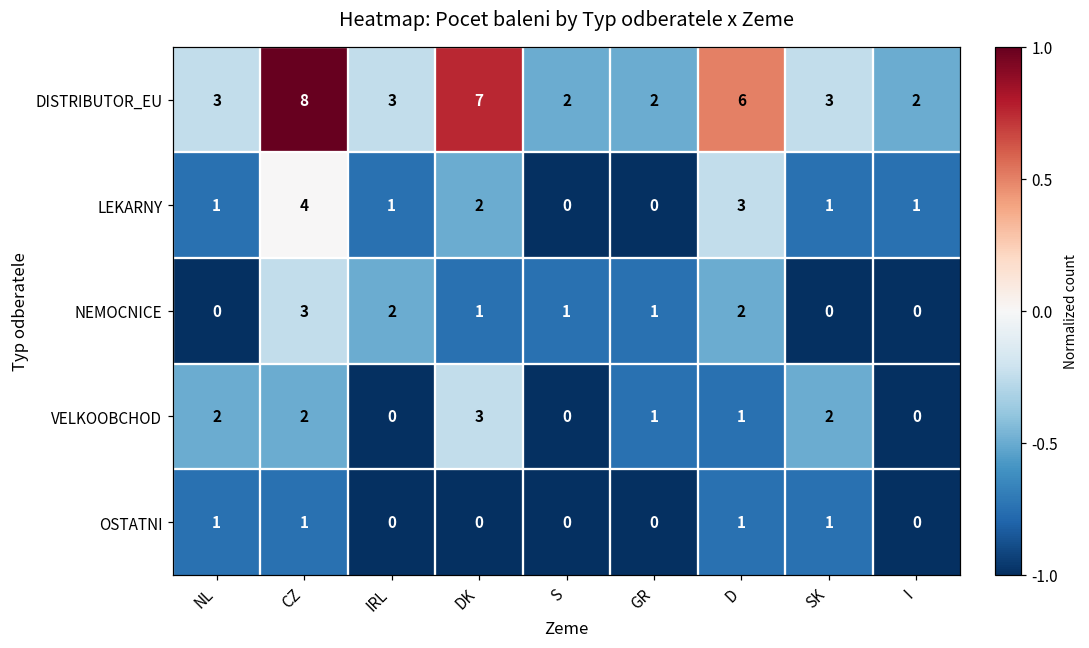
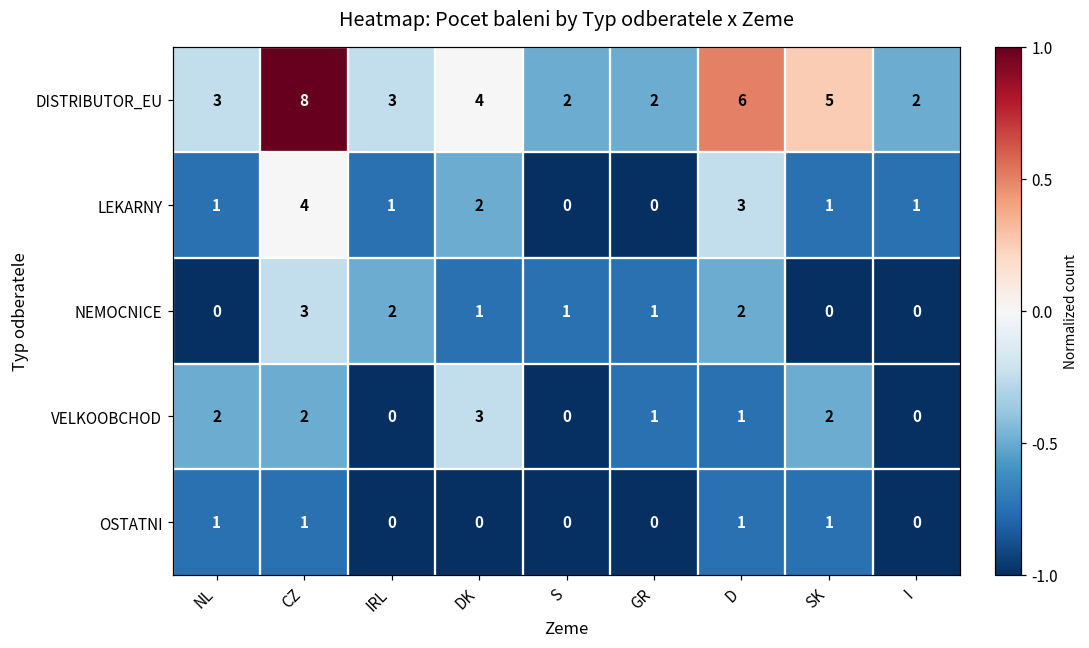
DISTRIBUTOR_EU, DK: 7 -> 4
DISTRIBUTOR_EU, SK: 3 -> 5
